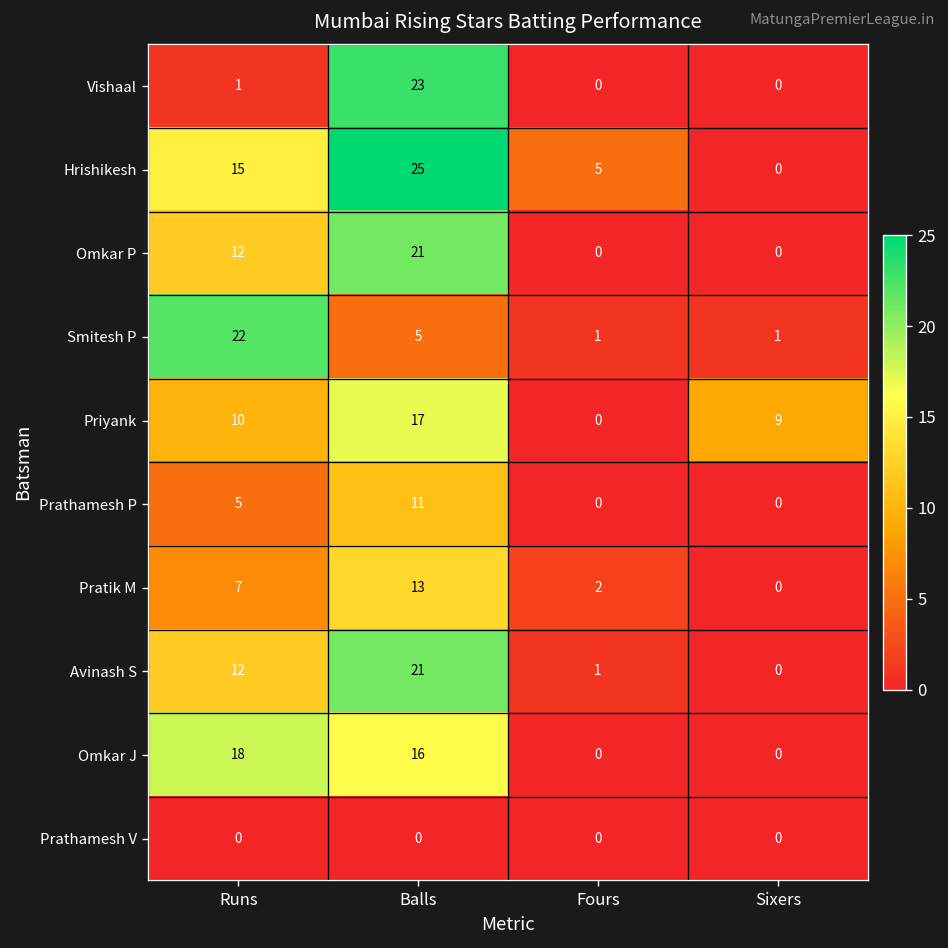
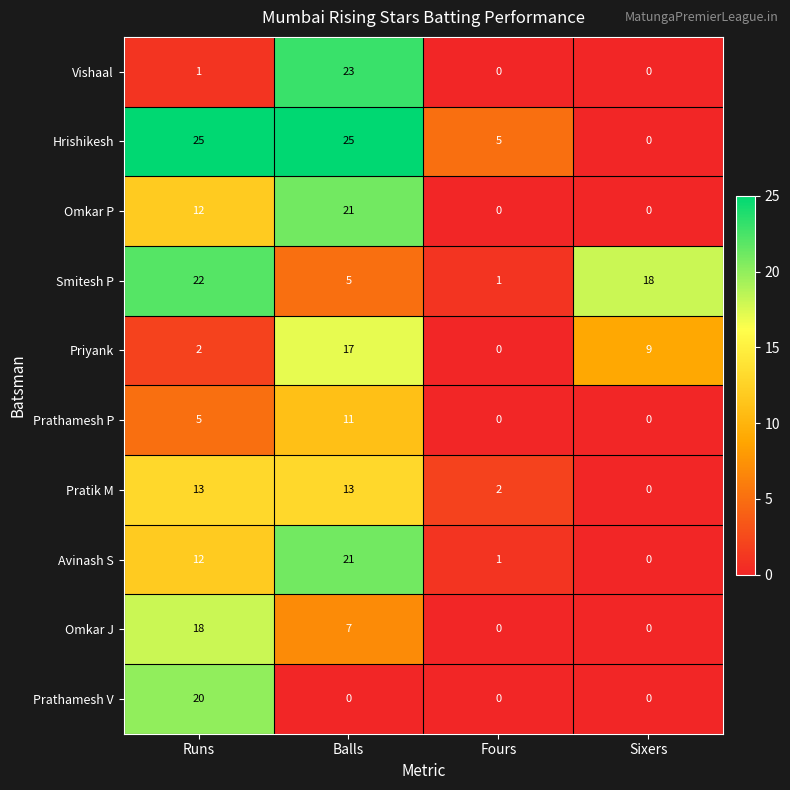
Hrishikesh, Runs: 15 -> 25
Smitesh P, Sixers: 1 -> 18
Priyank, Runs: 10 -> 2
Pratik M, Runs: 7 -> 13
Omkar J, Balls: 16 -> 7
Prathamesh V, Runs: 0 -> 20
